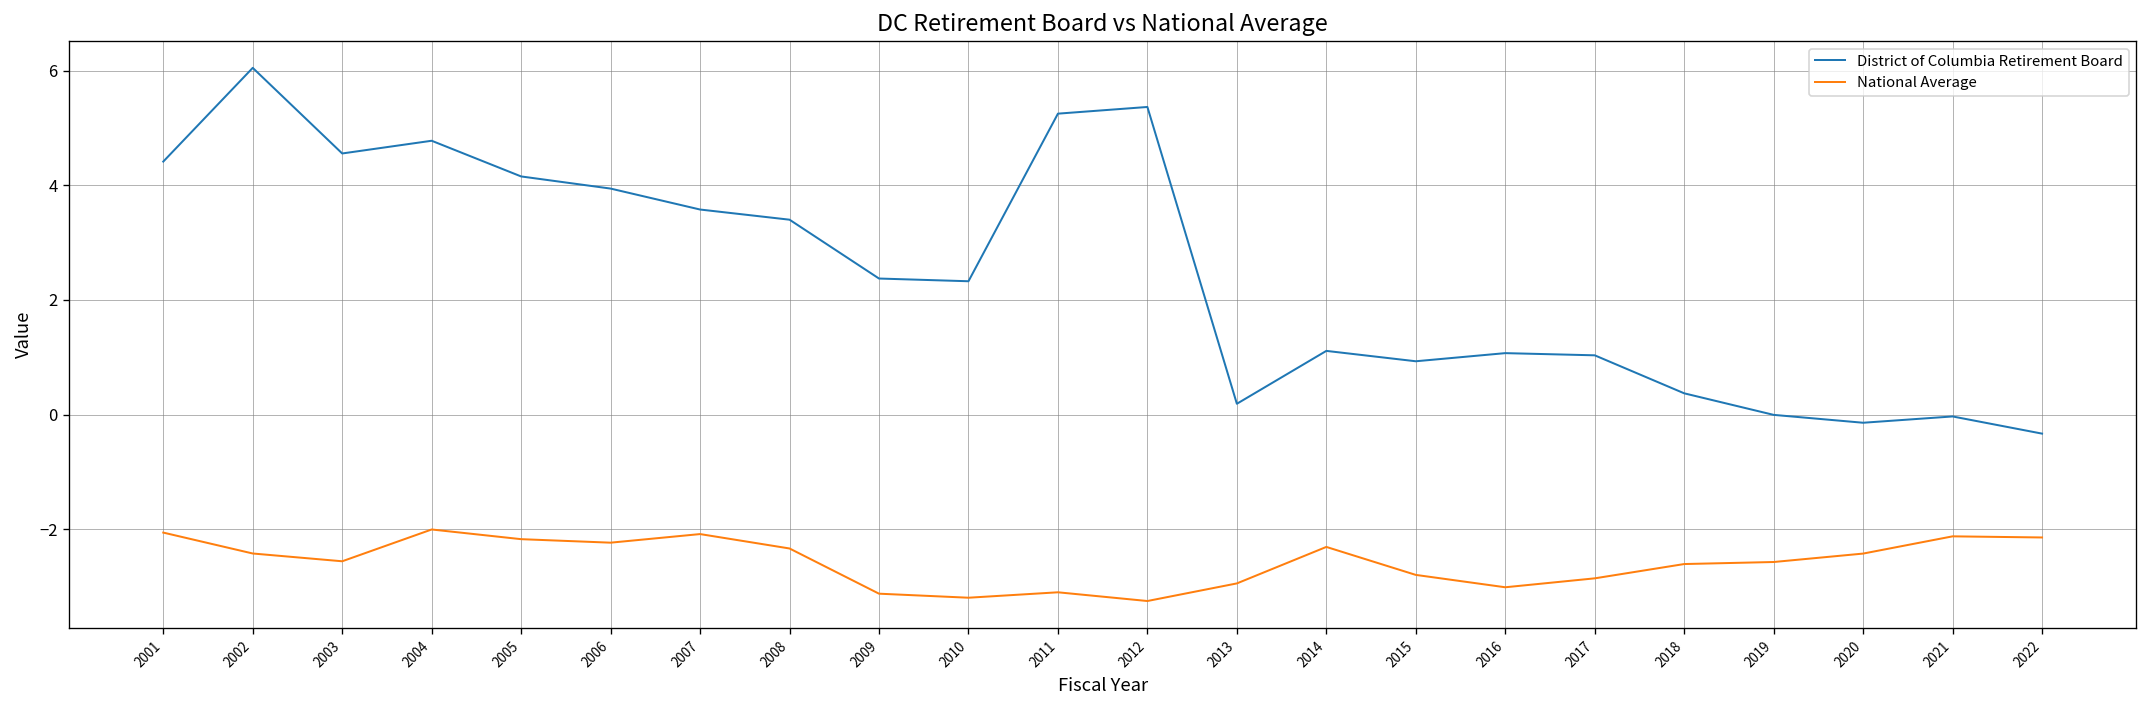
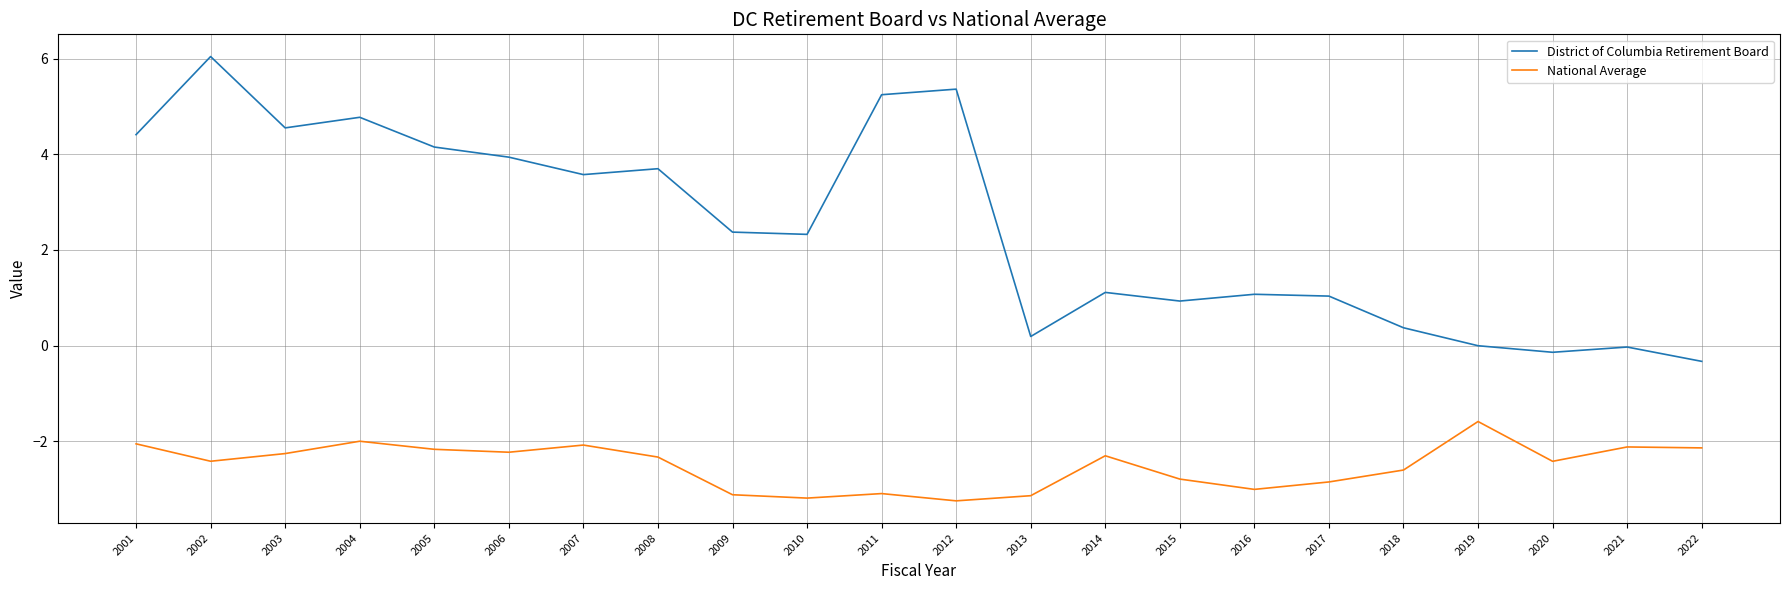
National Average, 2003: -2.6 -> -2.3
District of Columbia Retirement Board, 2008: 3.4 -> 3.7
National Average, 2013: -2.9 -> -3.1
National Average, 2019: -2.6 -> -1.6
